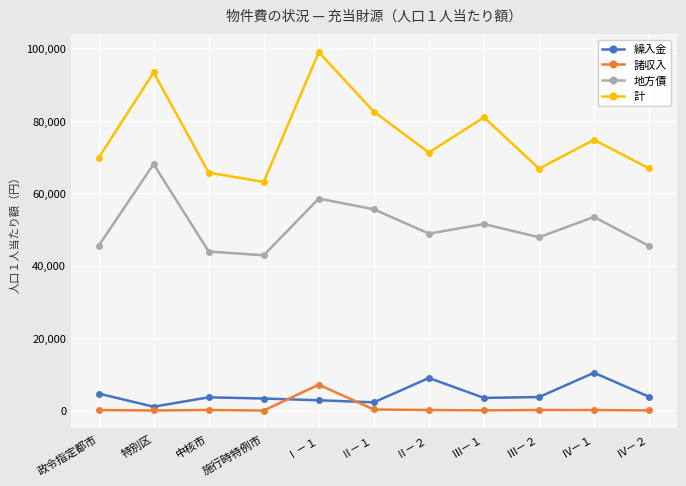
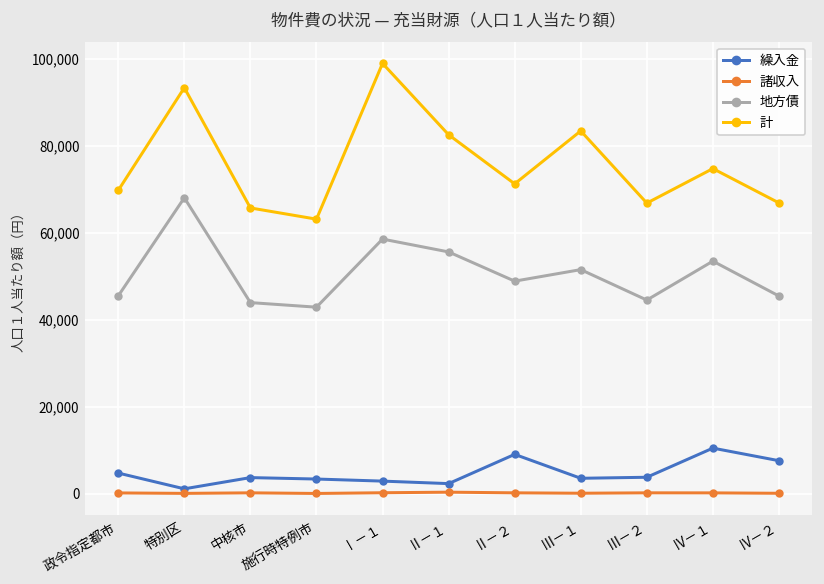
諸収入, Ⅰ－１: 7,000 -> 0
計, Ⅲ－１: 81,000 -> 83,000
地方債, Ⅲ－２: 48,000 -> 45,000
繰入金, Ⅳ－２: 4,000 -> 8,000
